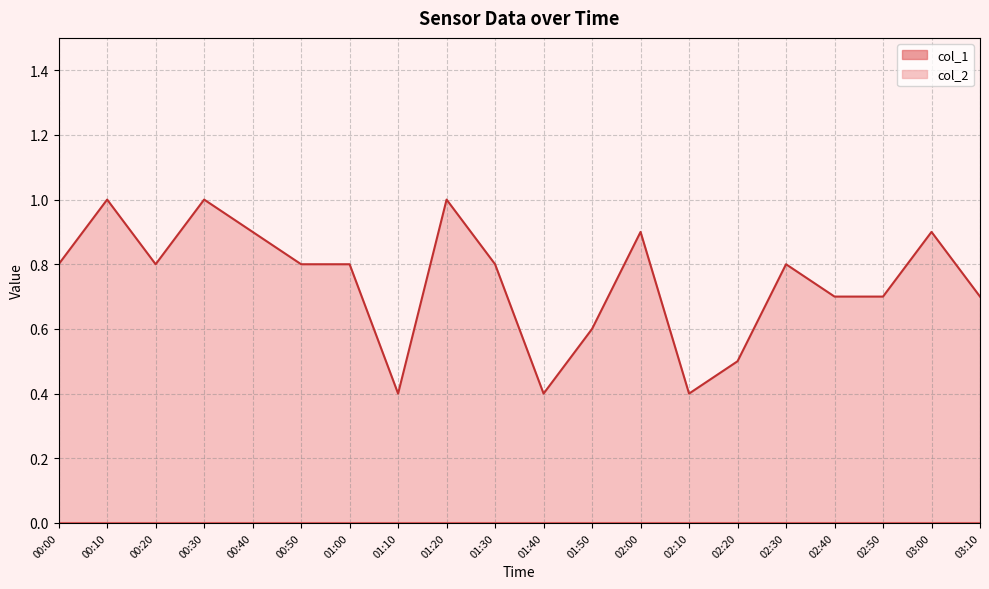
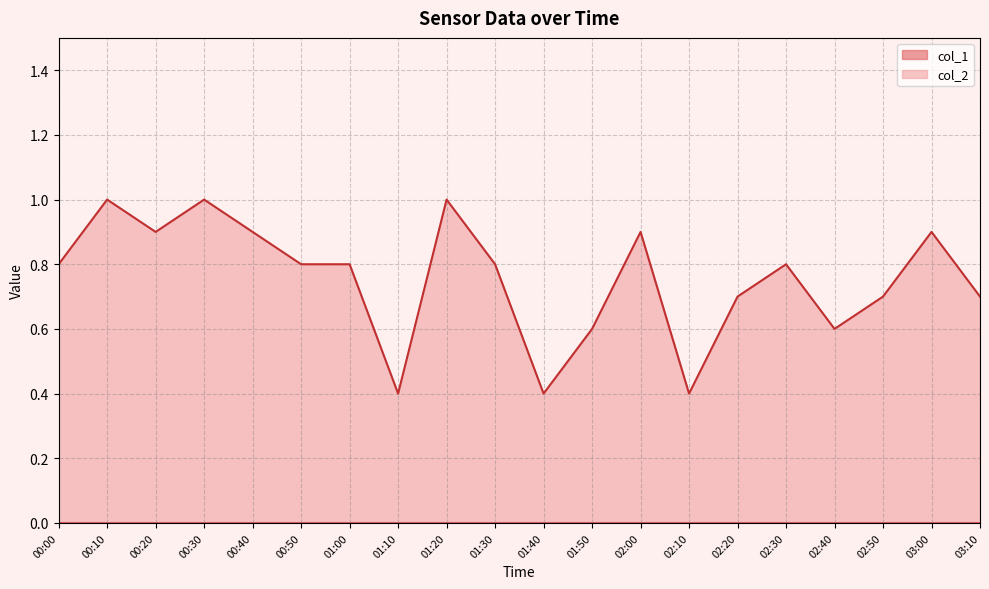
col_2, 00:20: 0.8 -> 0.9
col_2, 02:20: 0.5 -> 0.7
col_2, 02:40: 0.7 -> 0.6
